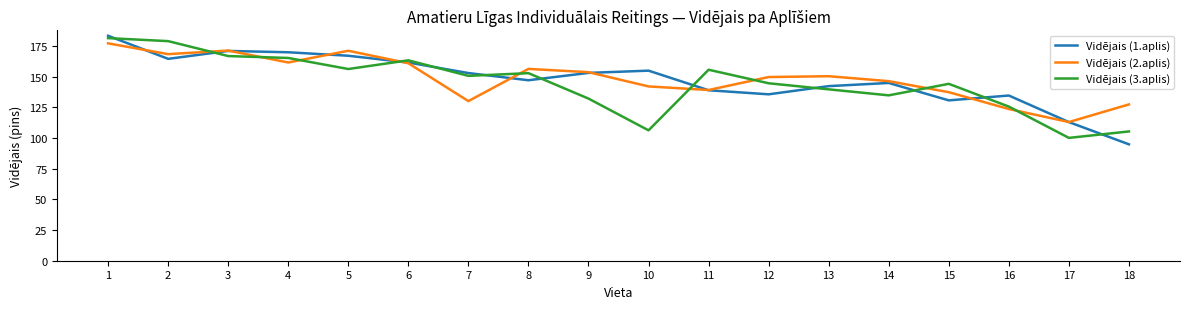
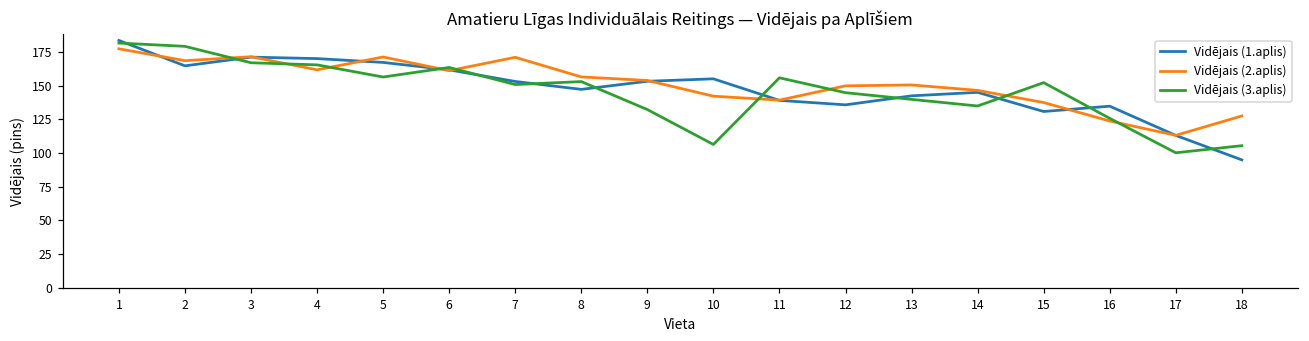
Vidējais (2.aplis), 7: 130 -> 171
Vidējais (3.aplis), 15: 144 -> 152
